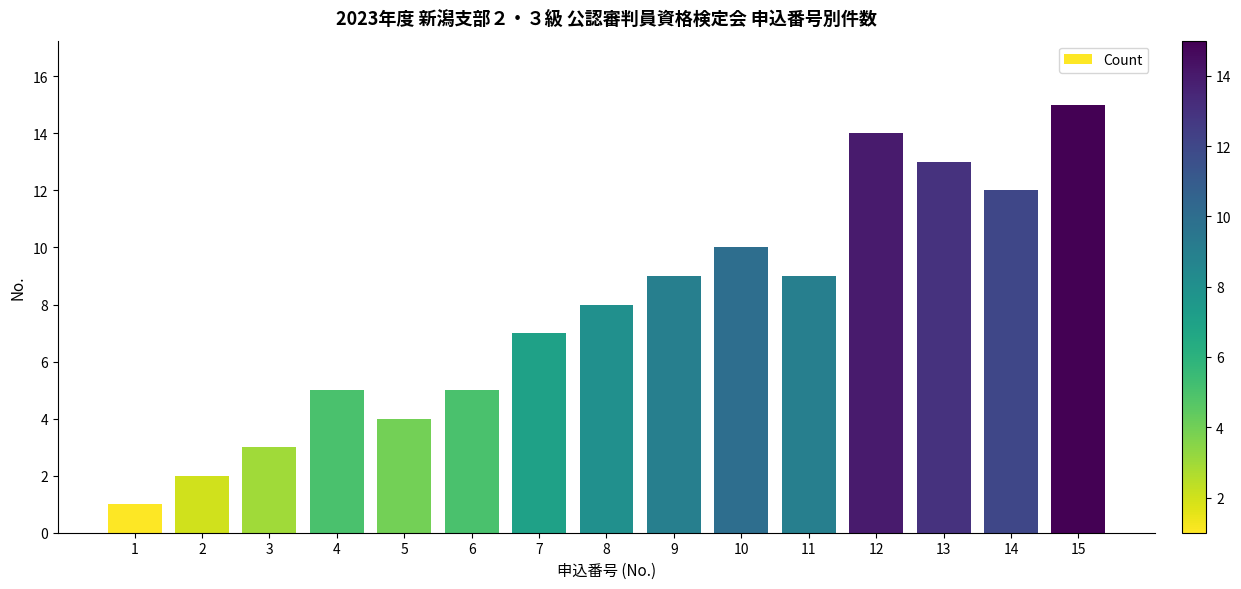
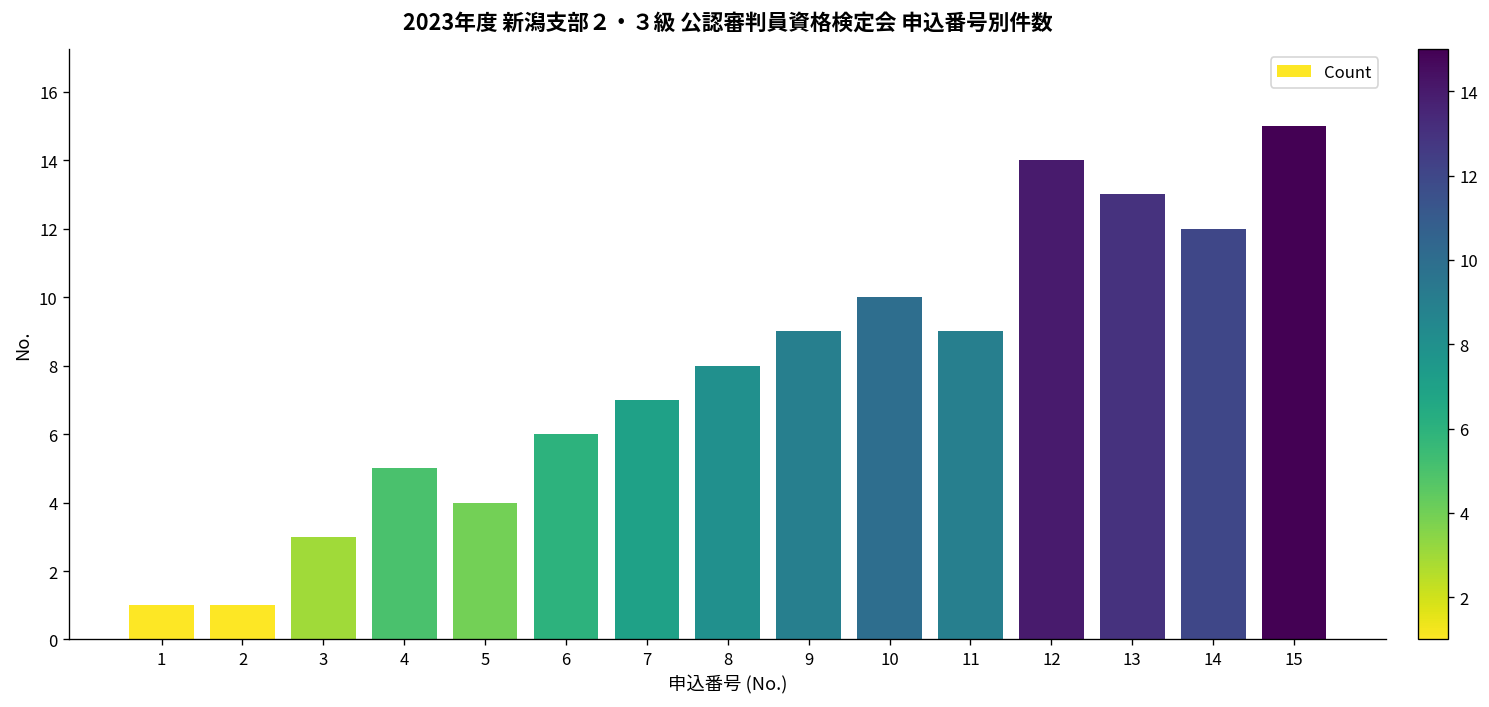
2: 2 -> 1
6: 5 -> 6
